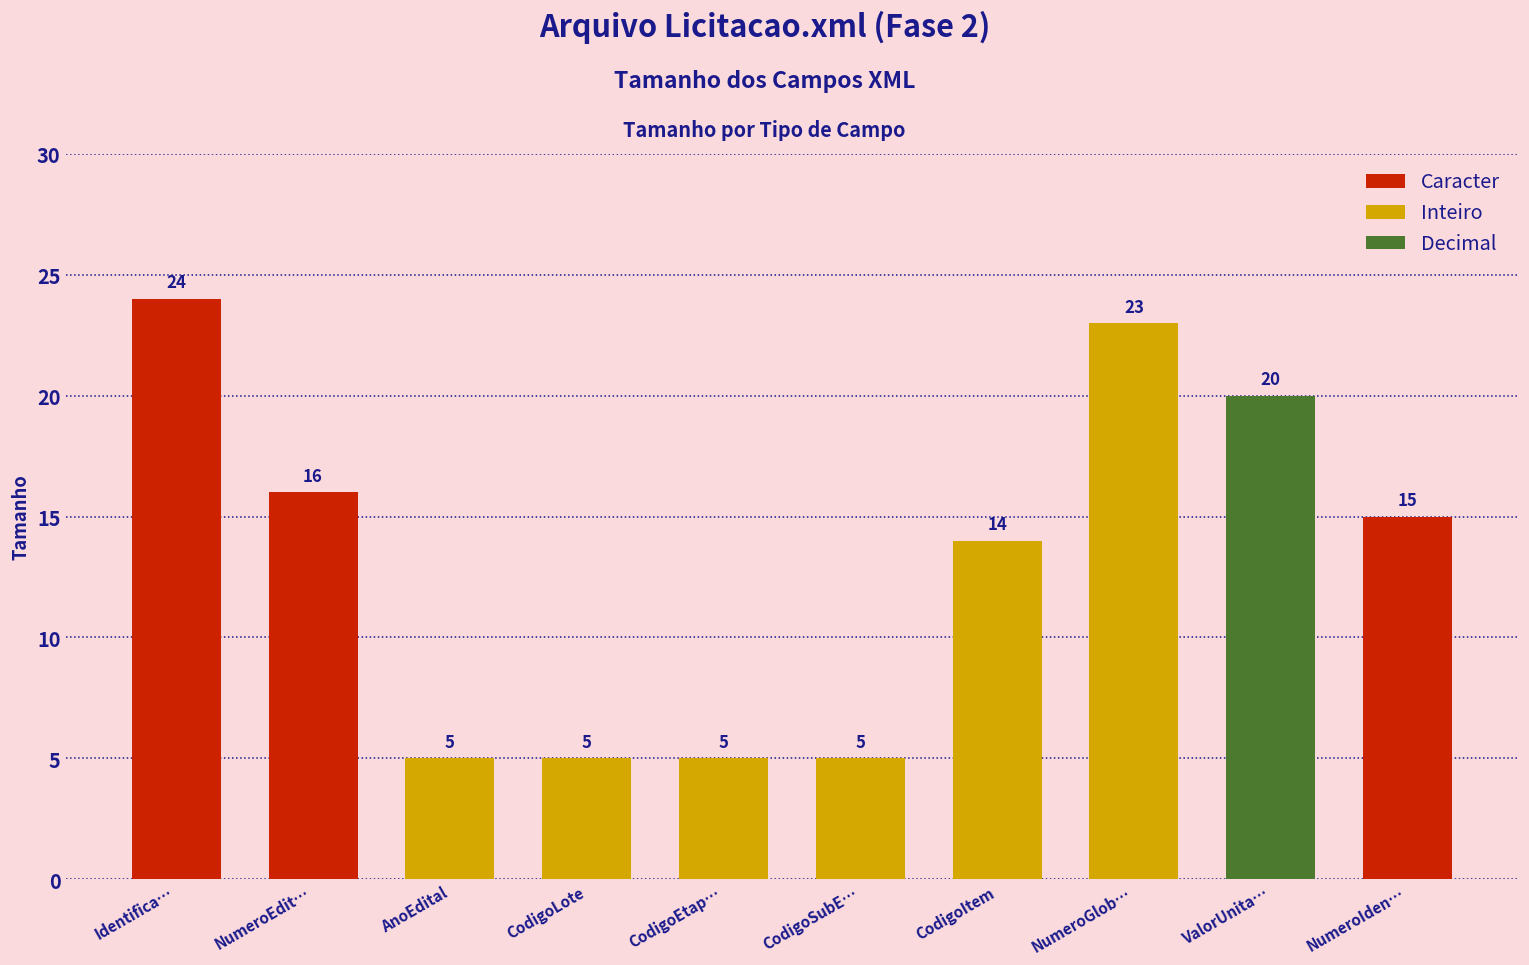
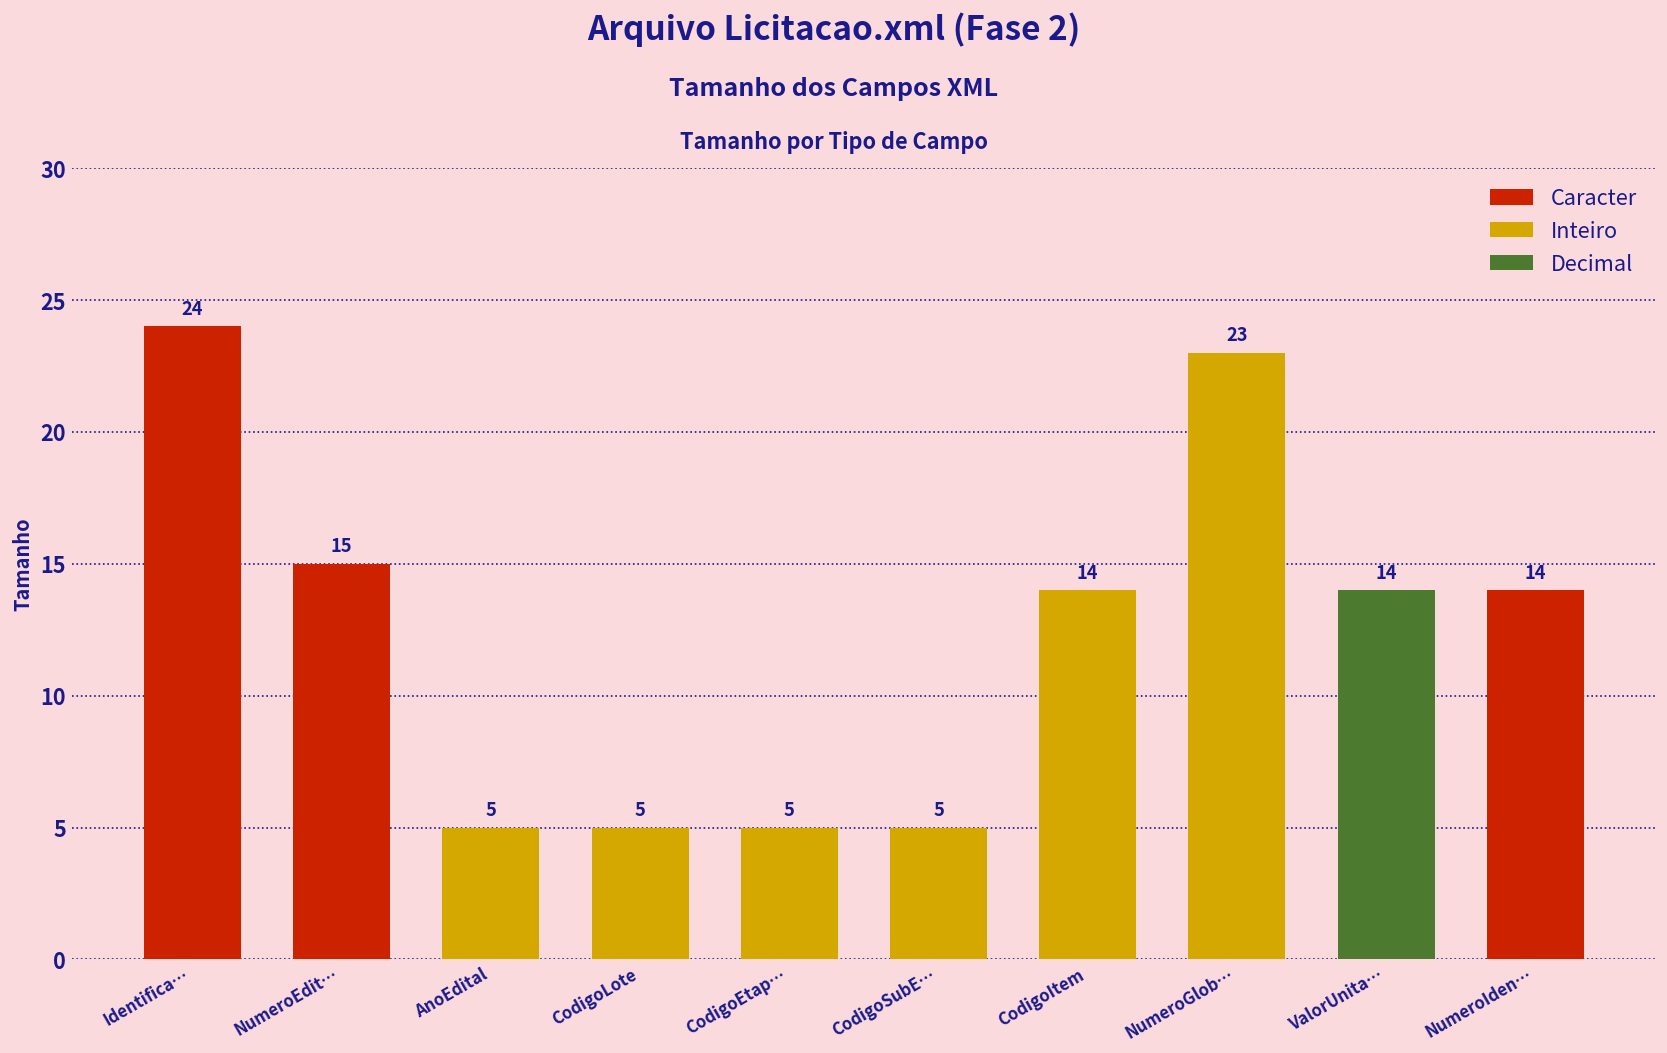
NumeroEdit…: 16 -> 15
ValorUnita…: 20 -> 14
NumeroIden…: 15 -> 14
